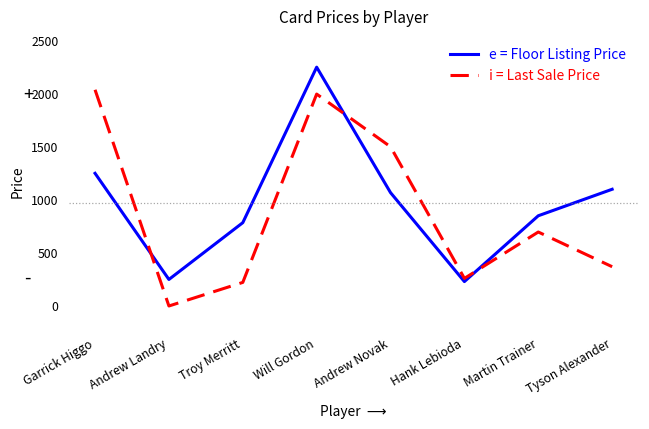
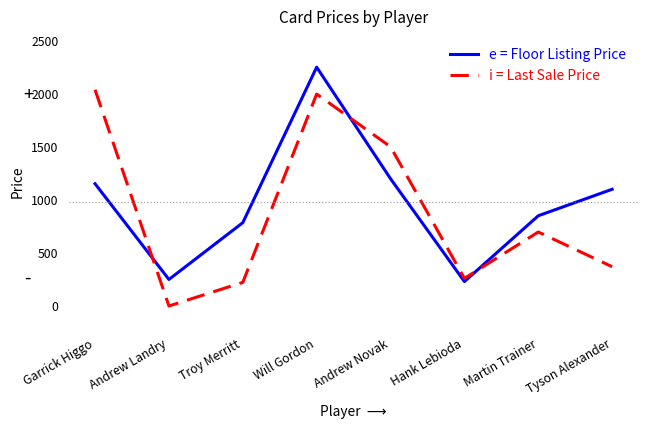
e = Floor Listing Price, Garrick Higgo: 1300 -> 1200
e = Floor Listing Price, Andrew Novak: 1100 -> 1200
